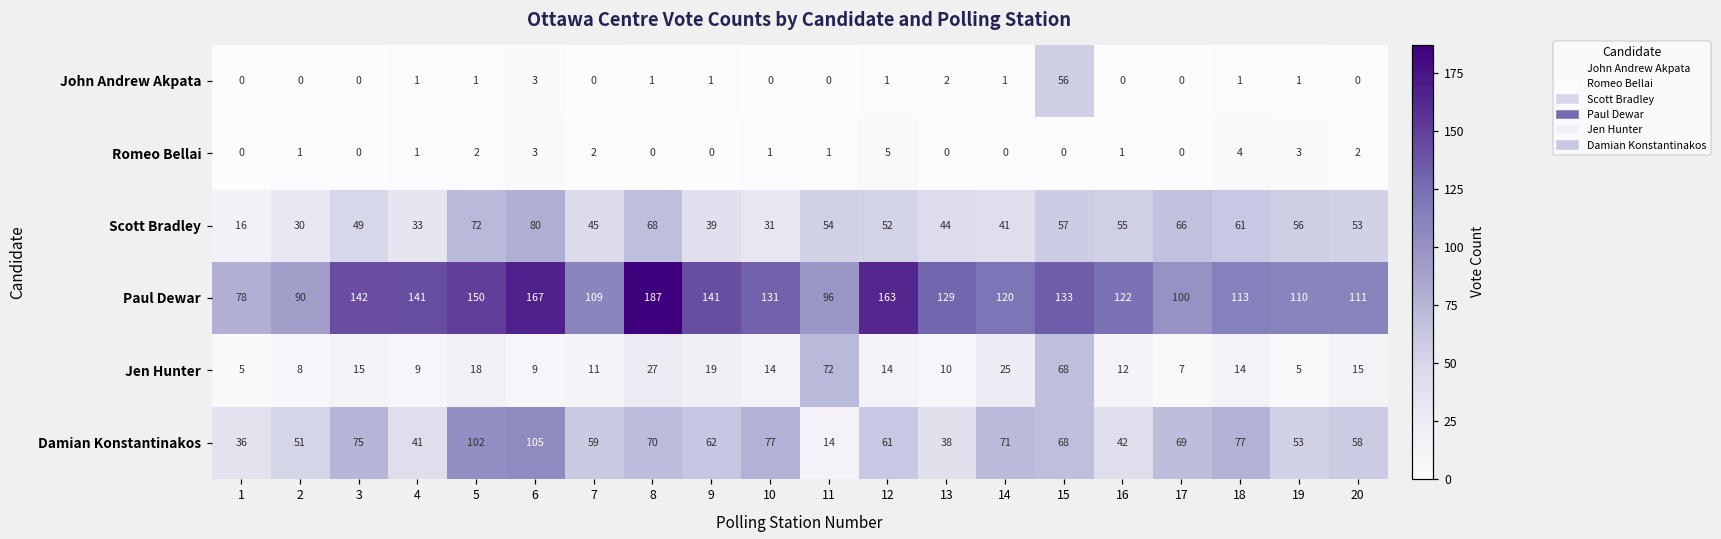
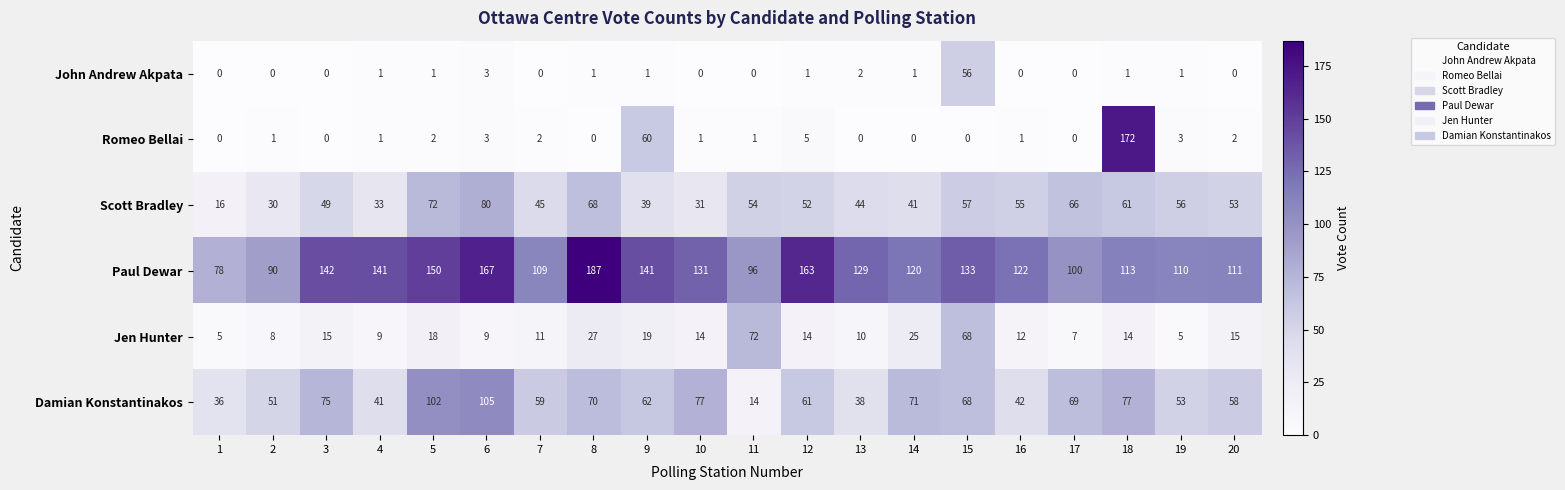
Romeo Bellai, 9: 0 -> 60
Romeo Bellai, 18: 4 -> 172
